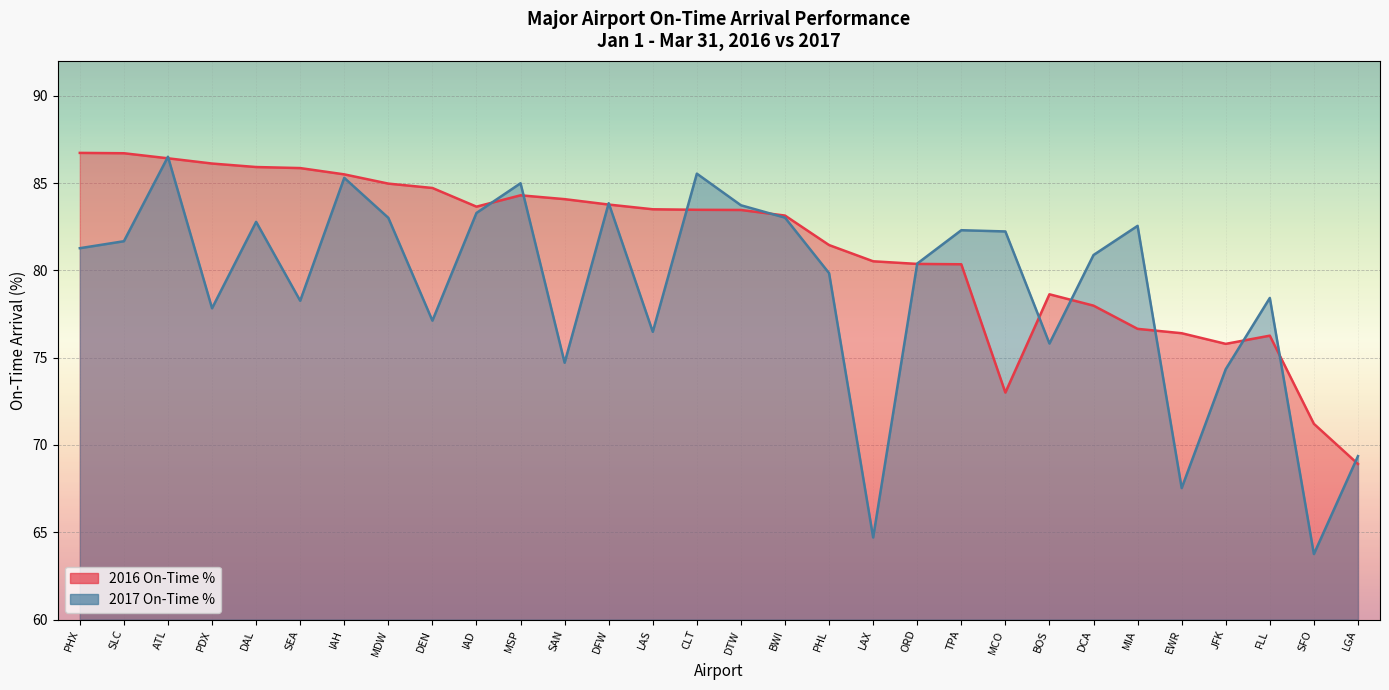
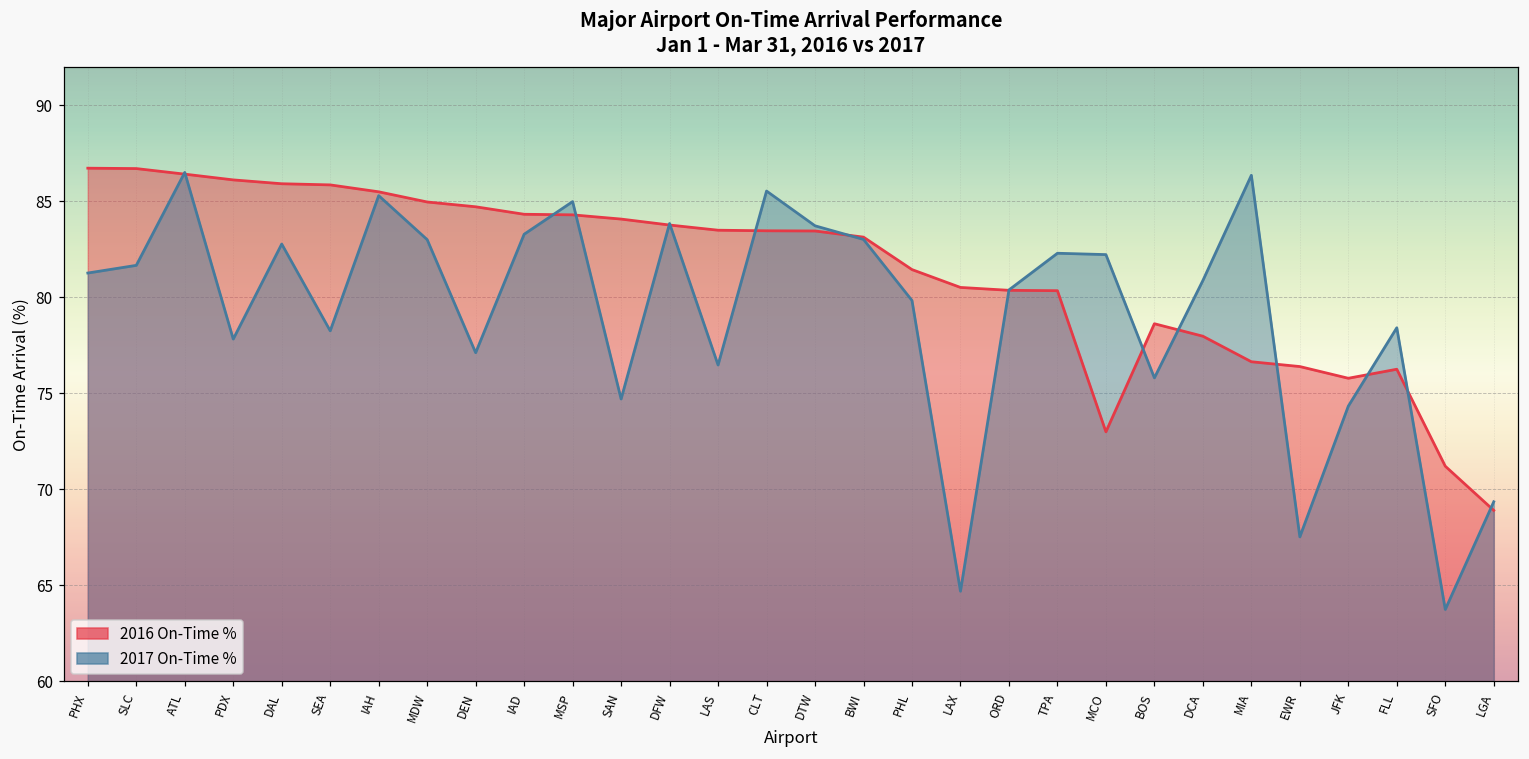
2016 On-Time %, IAD: 83.7 -> 84.3
2017 On-Time %, MIA: 82.6 -> 86.4
